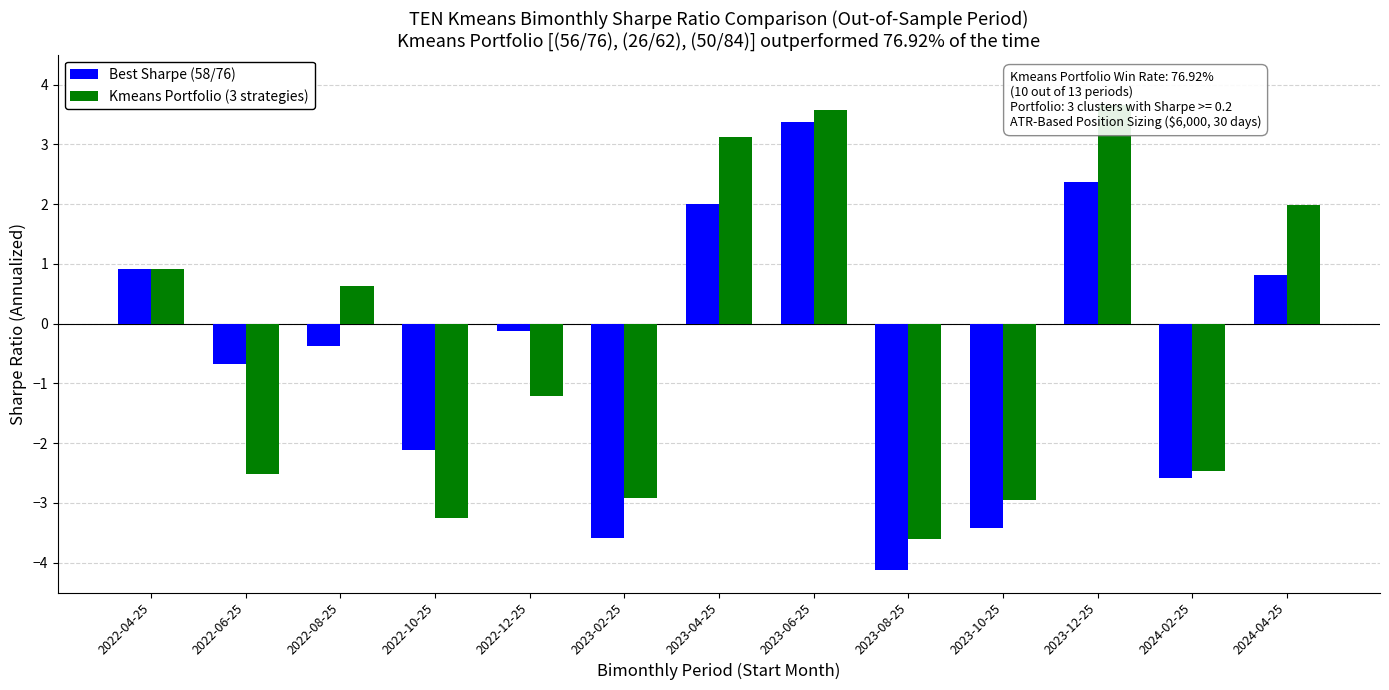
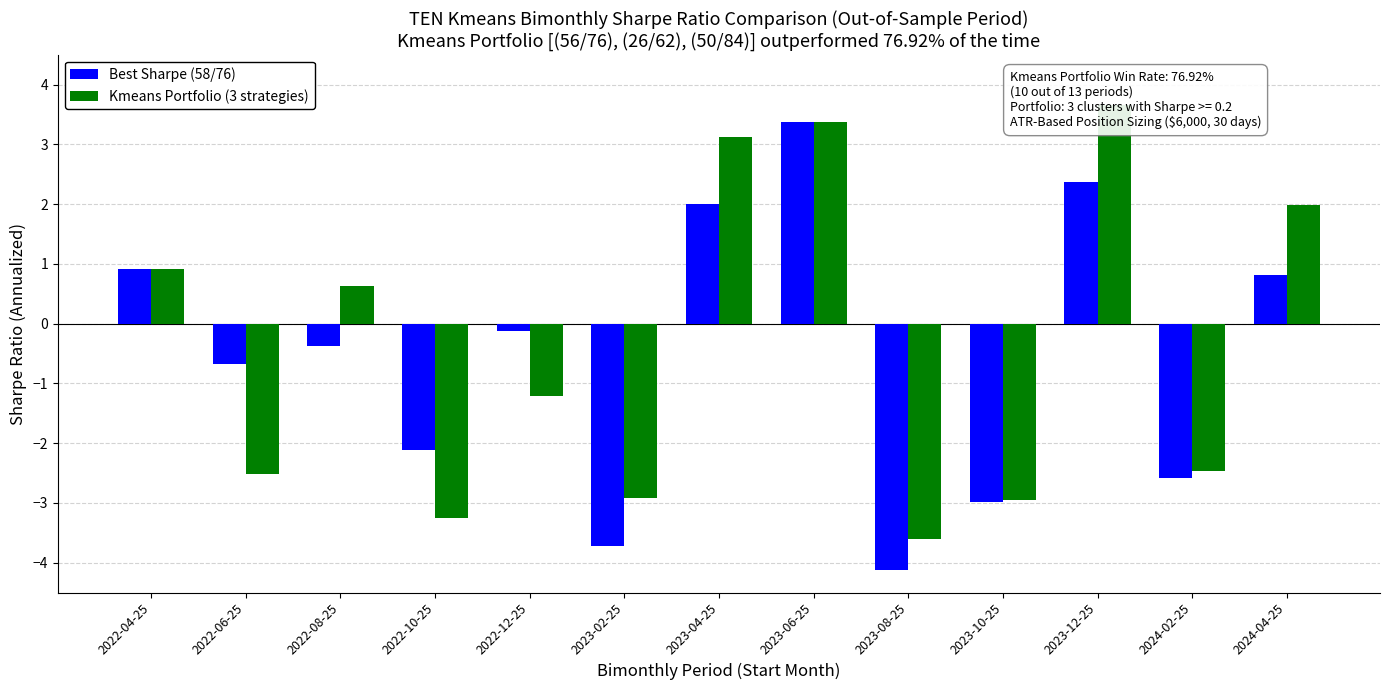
Best Sharpe (58/76), 2023-02-25: -3.6 -> -3.7
Kmeans Portfolio (3 strategies), 2023-06-25: 3.6 -> 3.4
Best Sharpe (58/76), 2023-10-25: -3.4 -> -3.0
